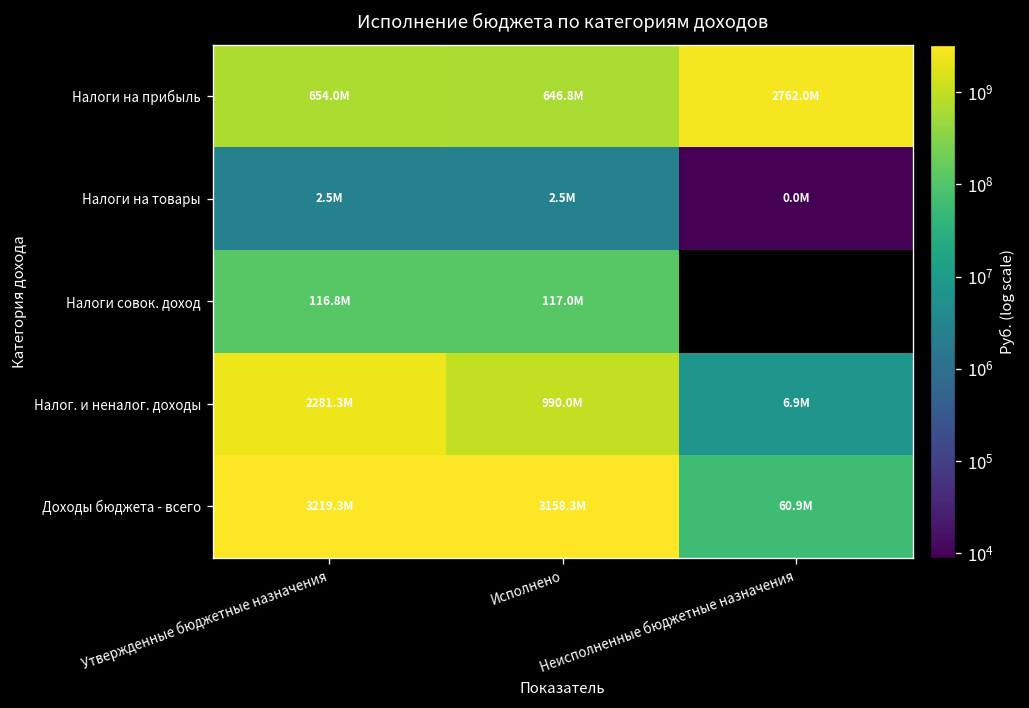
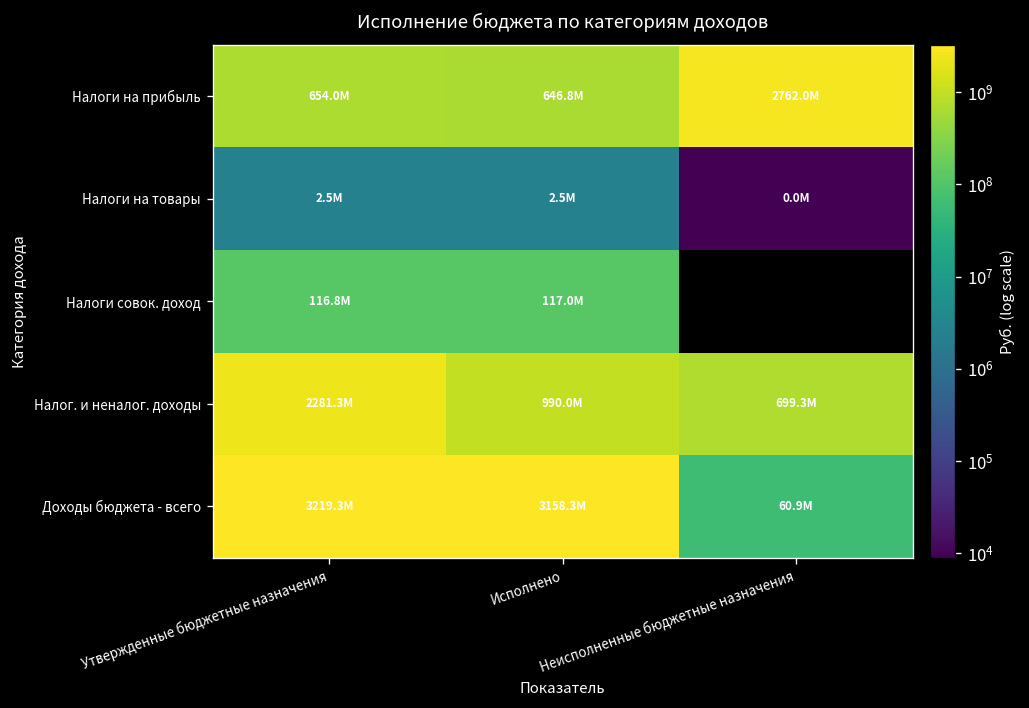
Налог. и неналог. доходы, Неисполненные бюджетные назначения: 6.9M -> 699.3M
